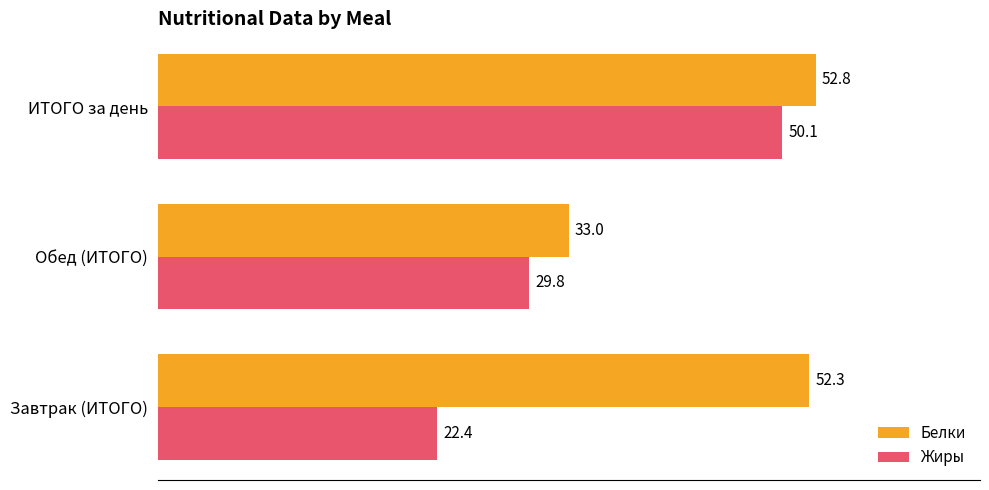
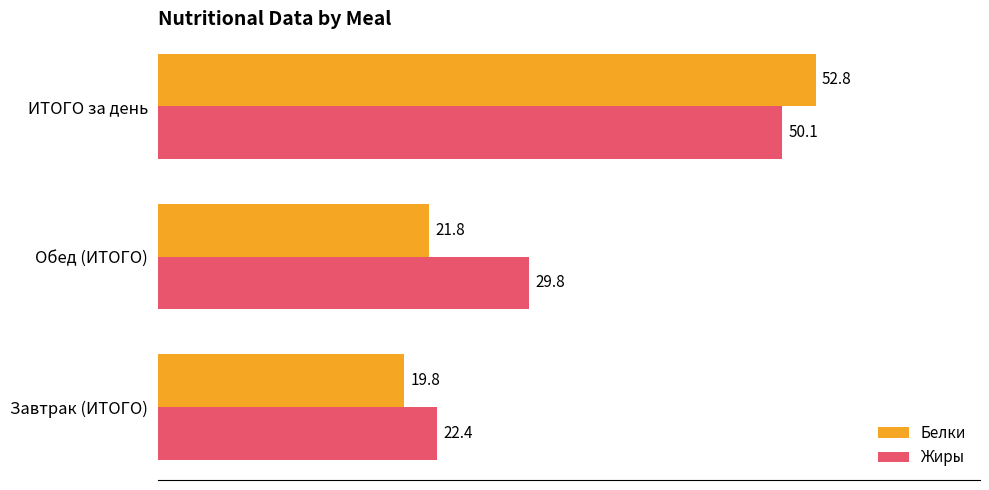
Белки, Обед (ИТОГО): 33.0 -> 21.8
Белки, Завтрак (ИТОГО): 52.3 -> 19.8
